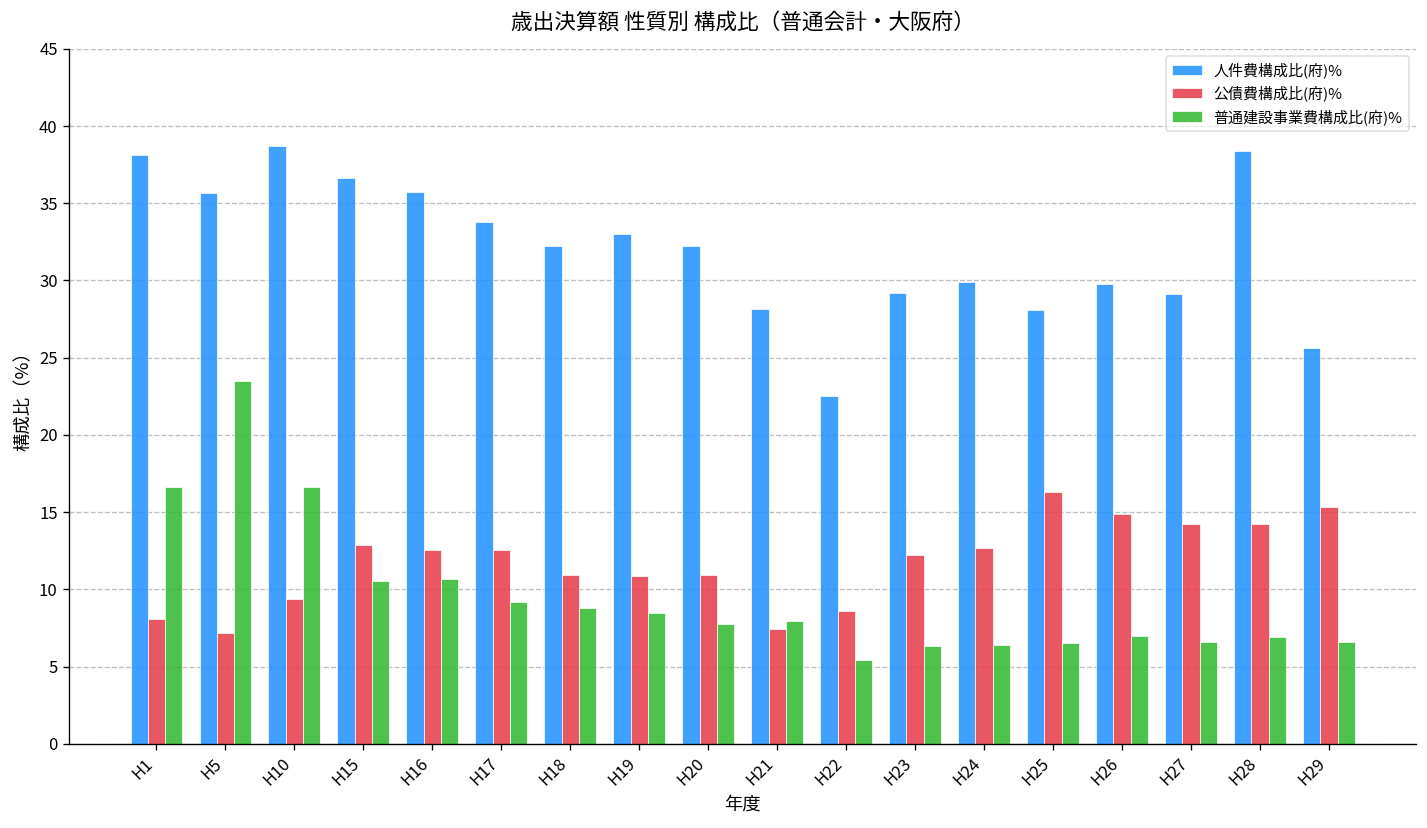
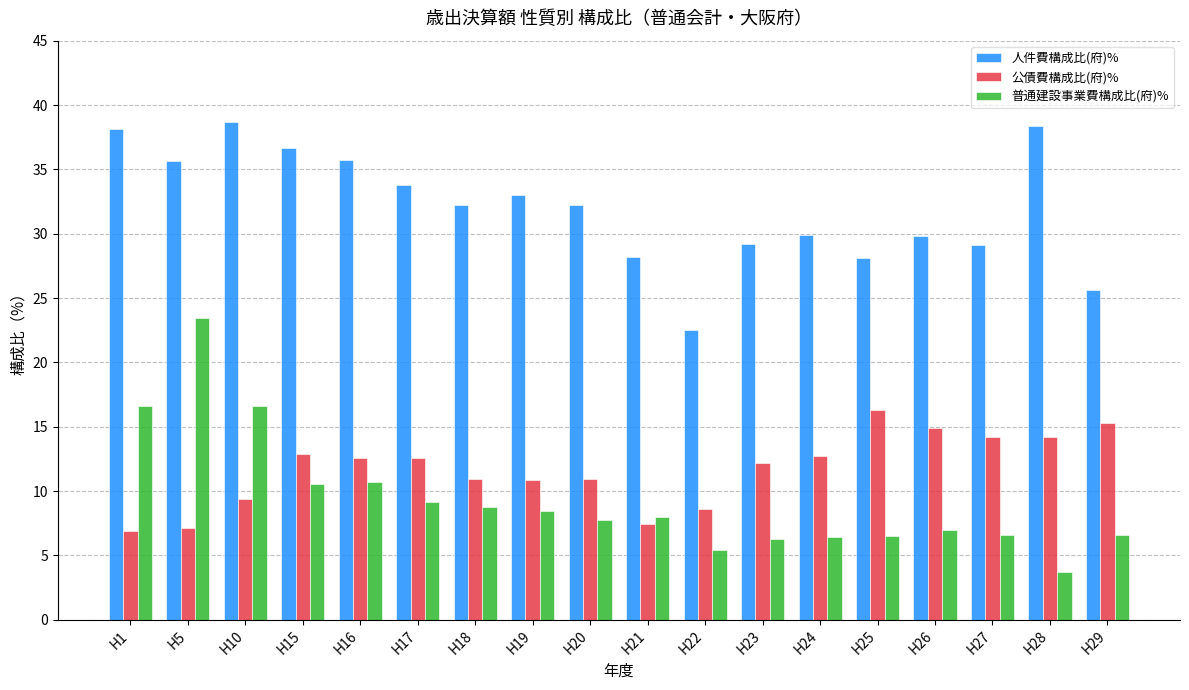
公債費構成比(府)%, H1: 8.1 -> 6.9
普通建設事業費構成比(府)%, H28: 6.9 -> 3.7
